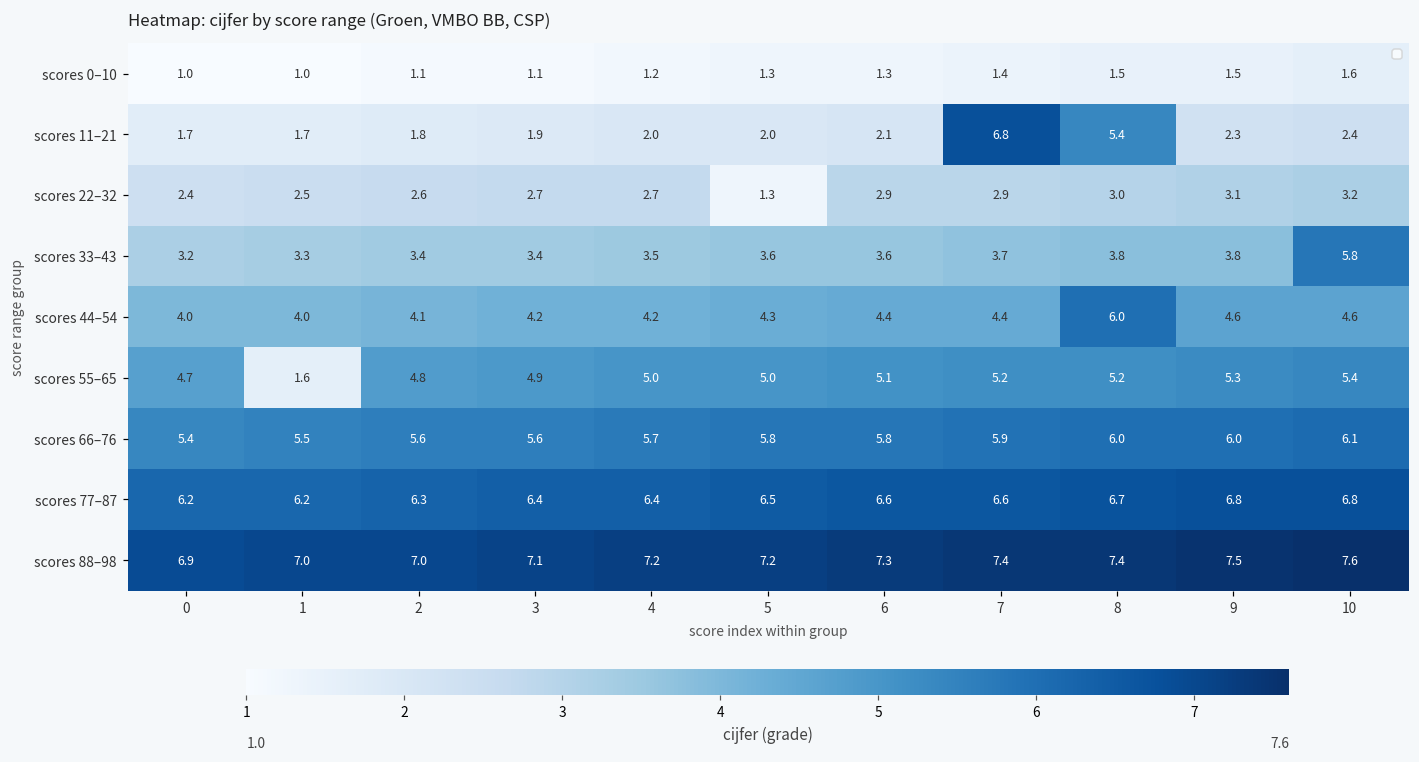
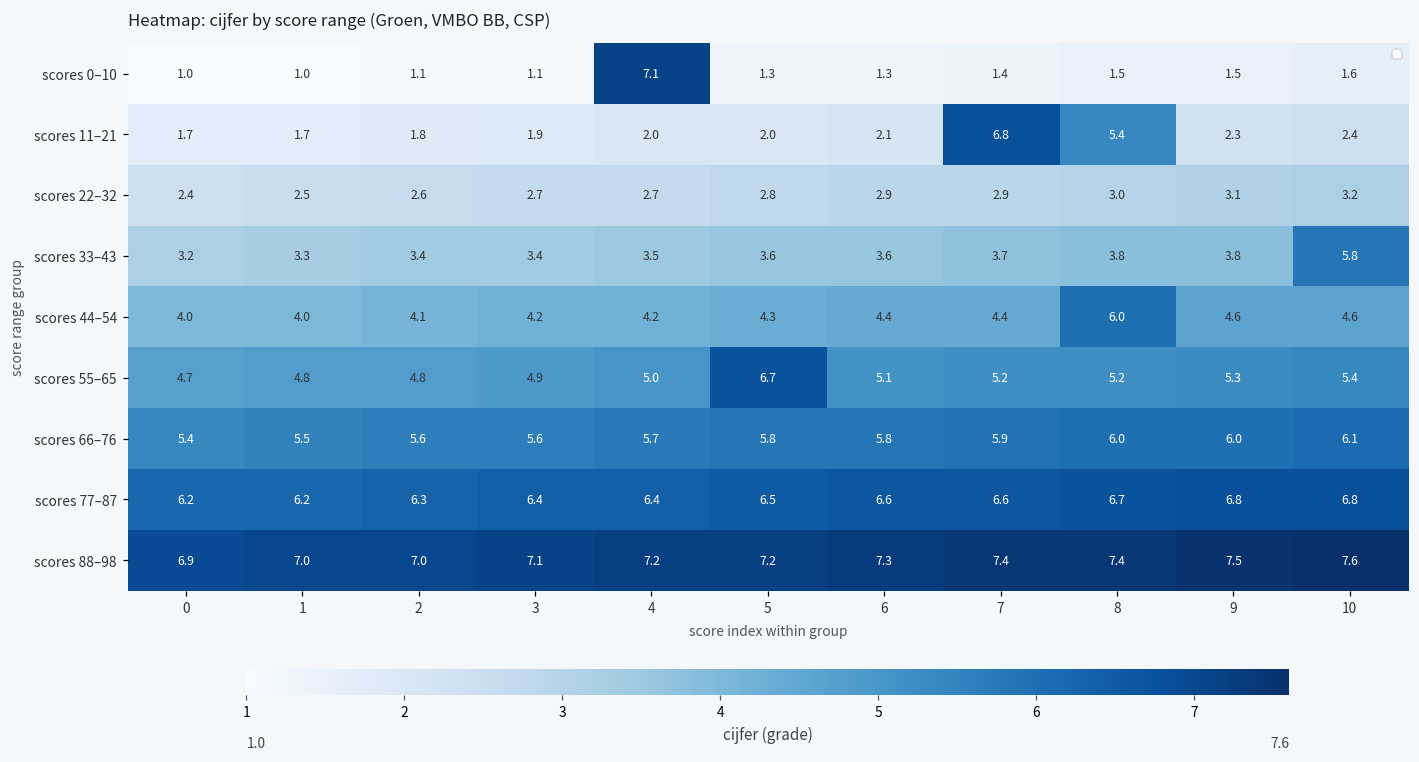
scores 0–10, 4: 1.2 -> 7.1
scores 22–32, 5: 1.3 -> 2.8
scores 55–65, 1: 1.6 -> 4.8
scores 55–65, 5: 5.0 -> 6.7
